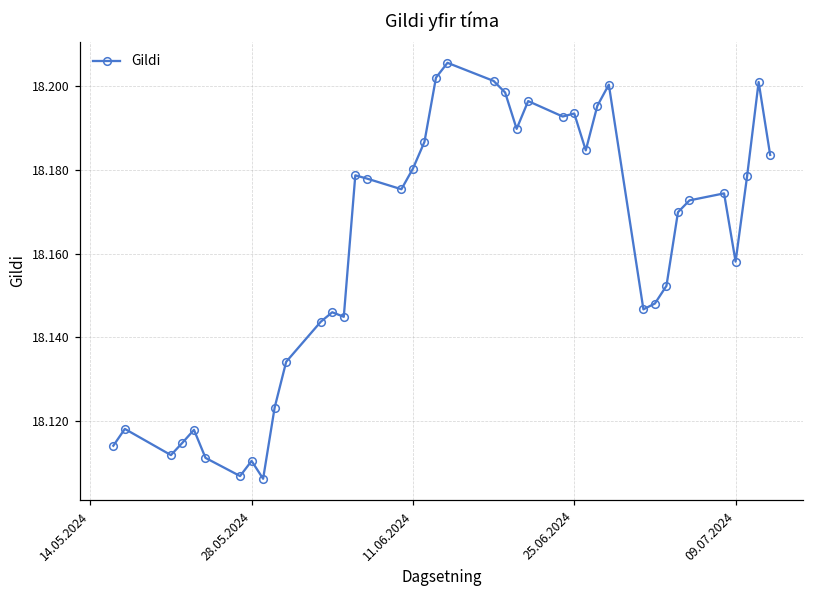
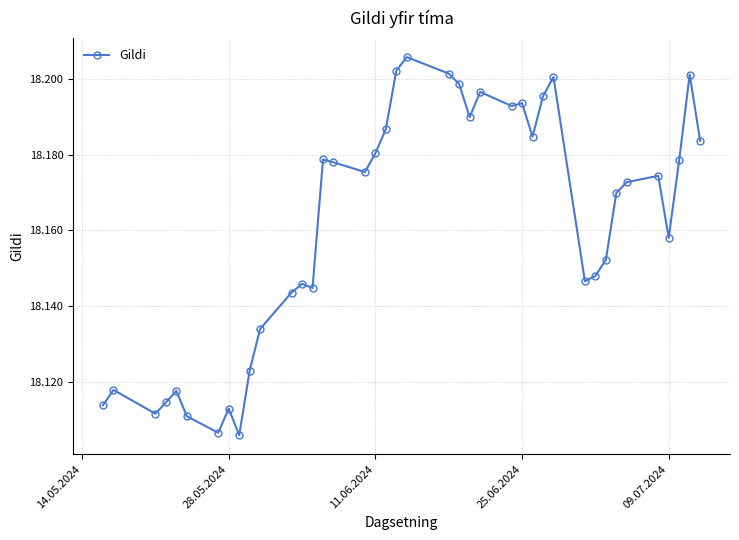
28.05.2024: 18.110 -> 18.113
